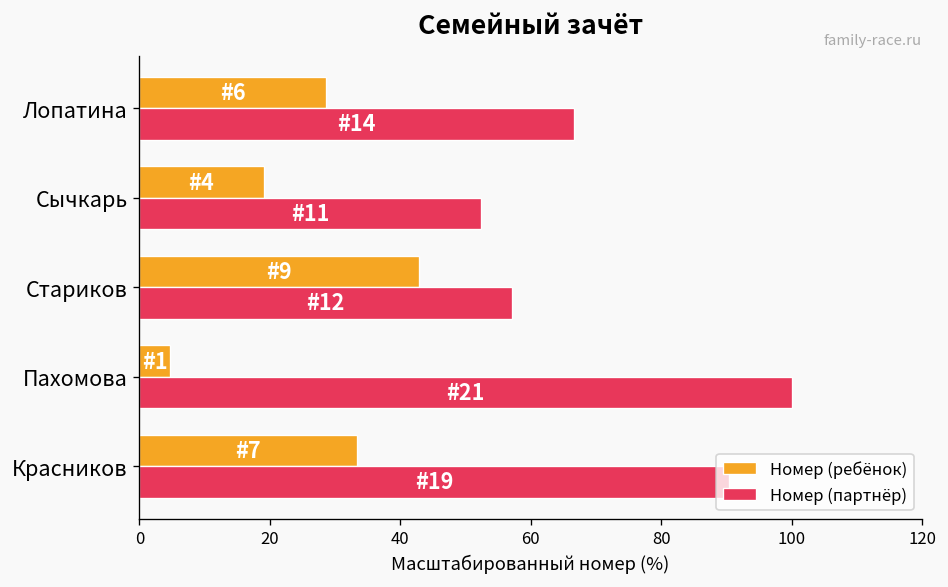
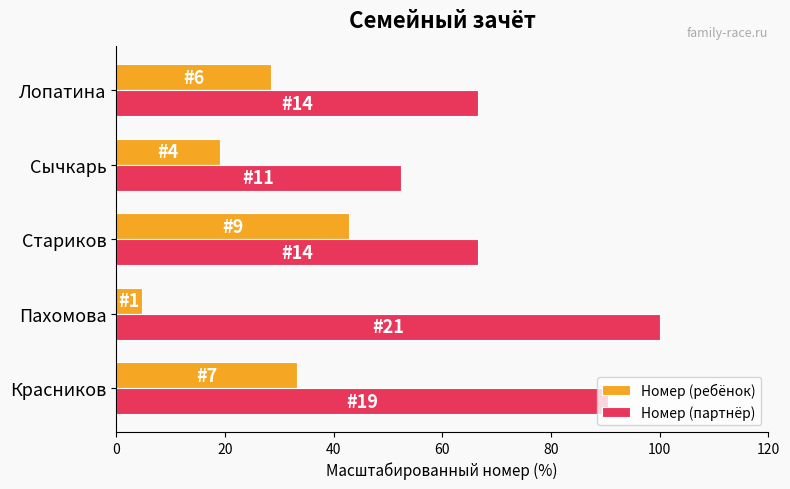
Номер (партнёр), Стариков: 12 -> 14
